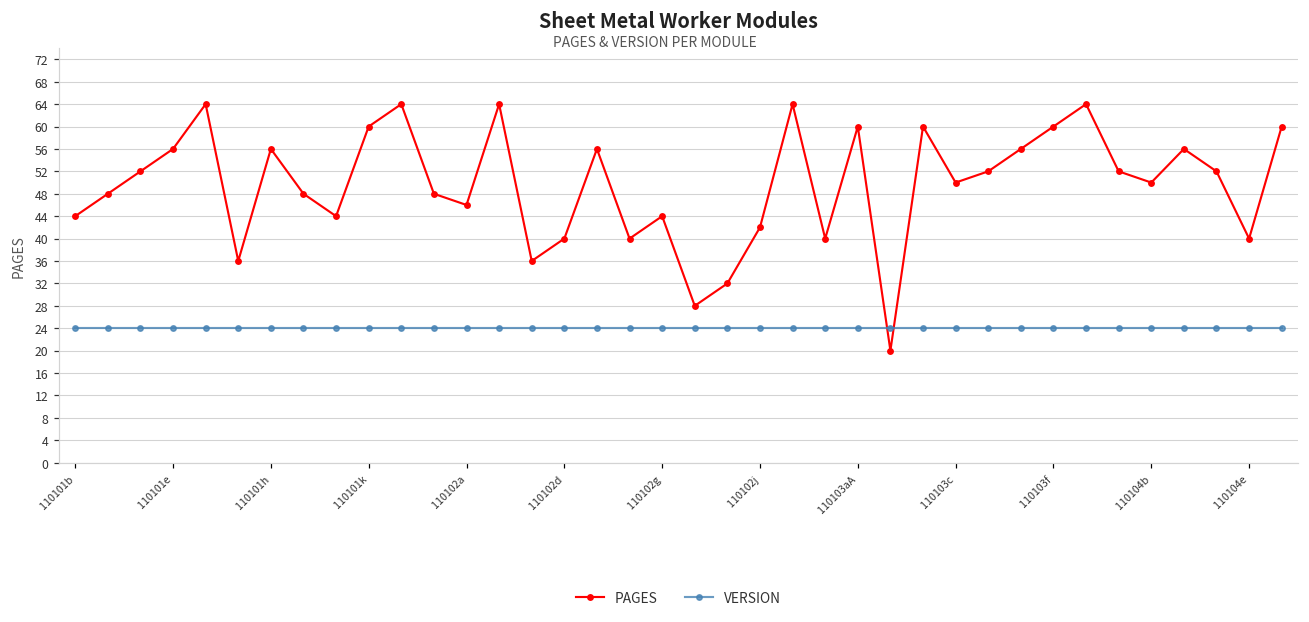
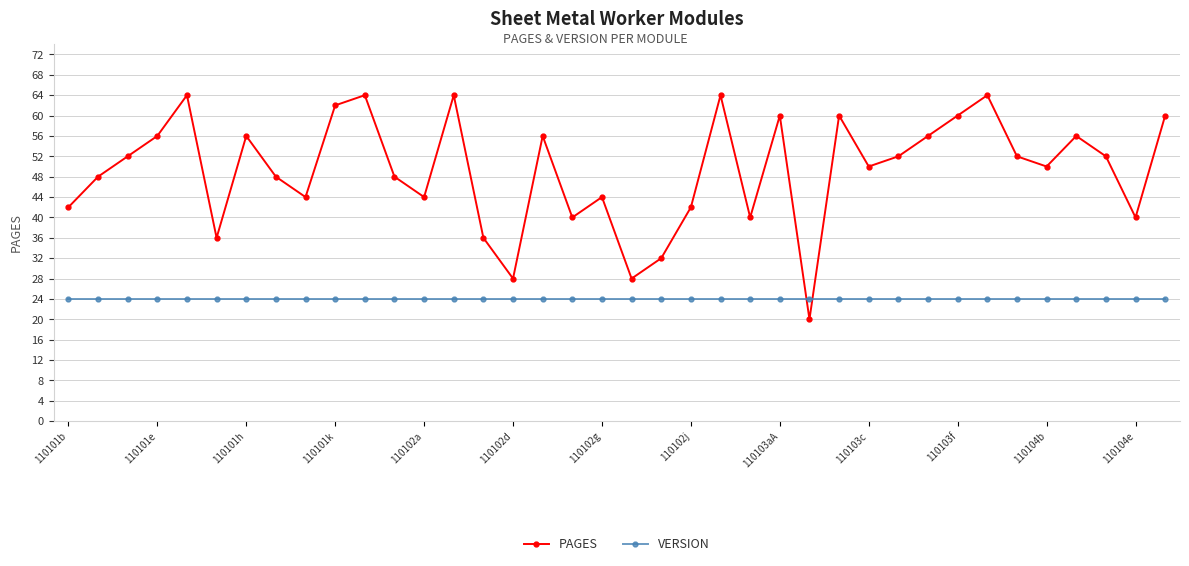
PAGES, 110101b: 44 -> 42
PAGES, 110101k: 60 -> 62
PAGES, 110102a: 46 -> 44
PAGES, 110102d: 40 -> 28
